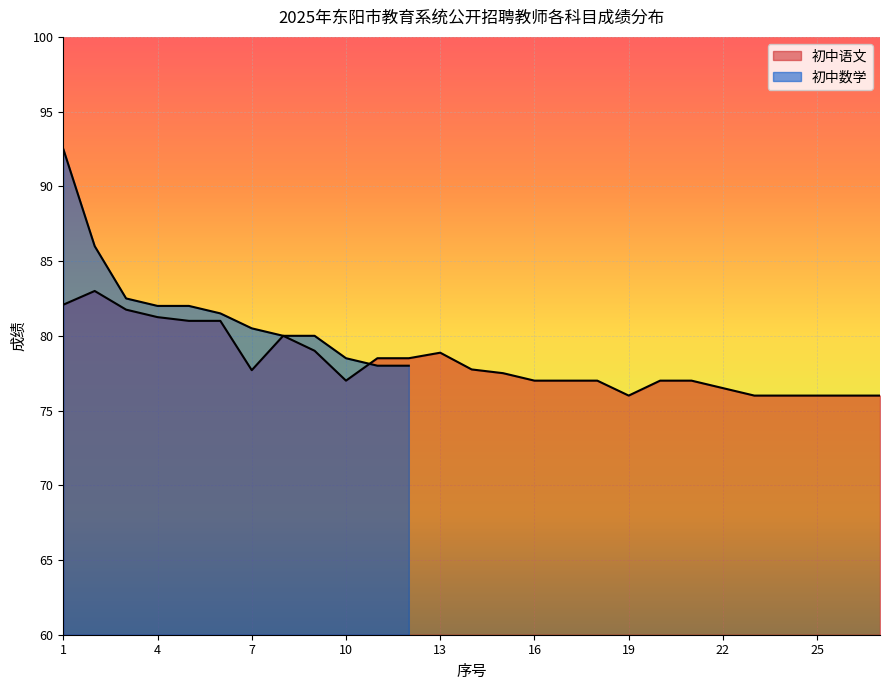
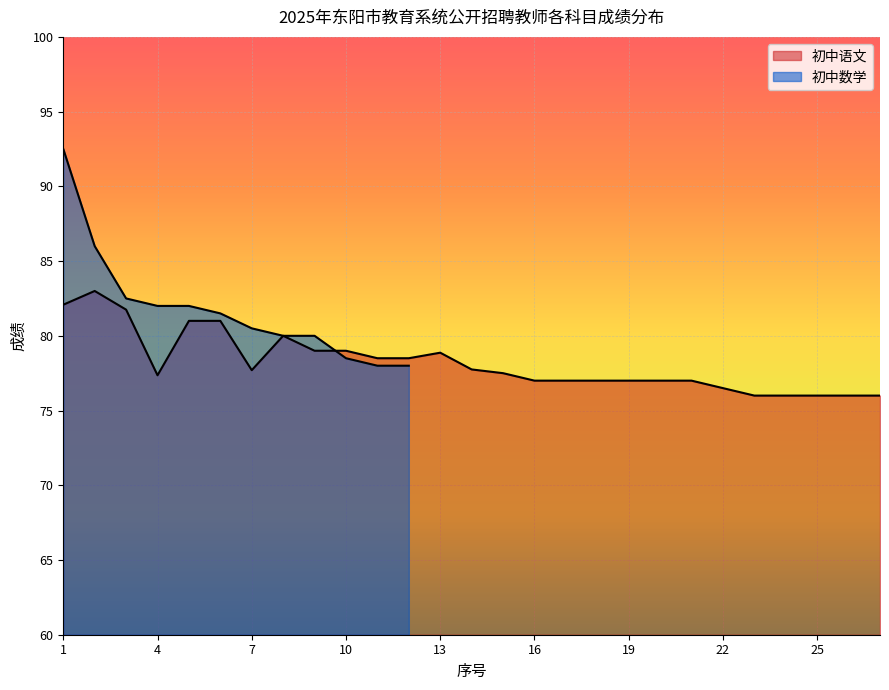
初中语文, 4: 81.3 -> 77.4
初中语文, 10: 77 -> 79
初中语文, 19: 76 -> 77
